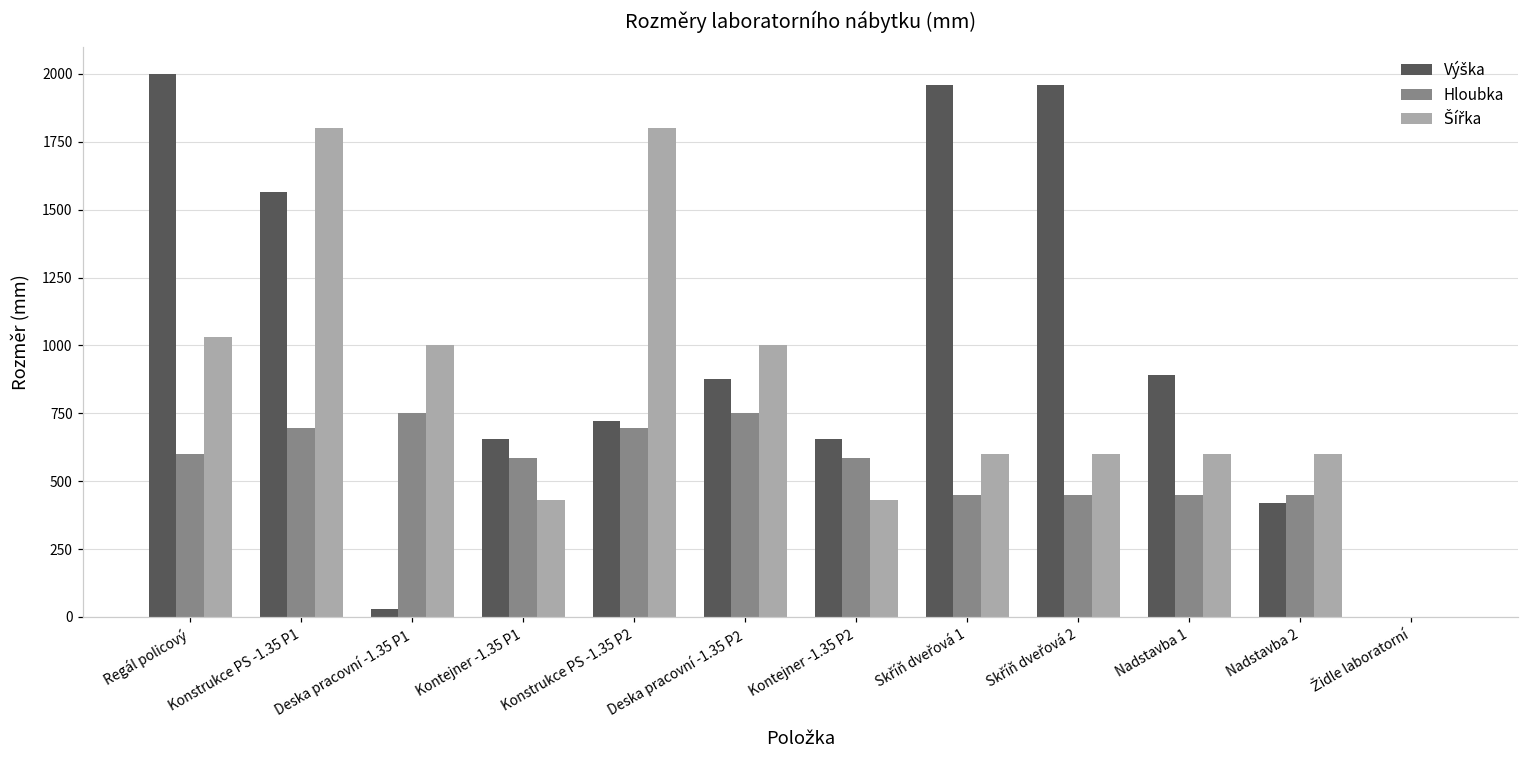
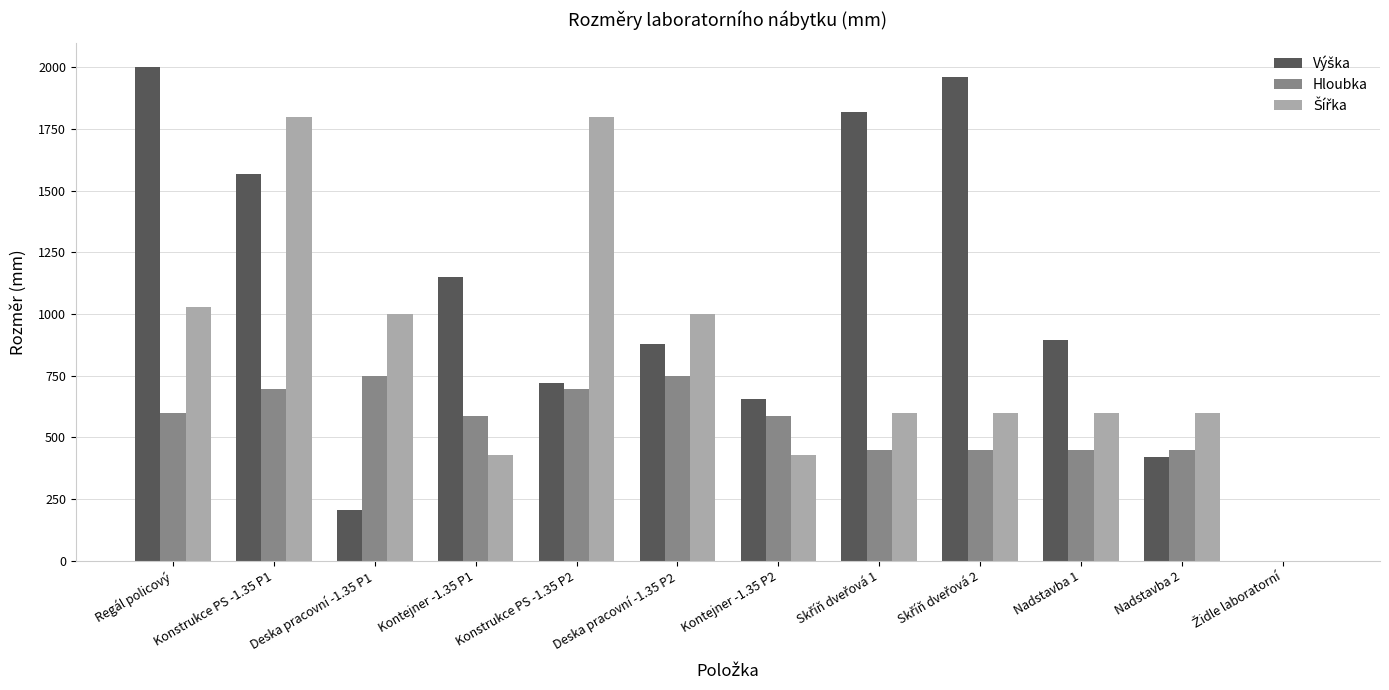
Výška, Deska pracovní -1.35 P1: 30 -> 210
Výška, Kontejner -1.35 P1: 660 -> 1150
Výška, Skříň dveřová 1: 1960 -> 1820
